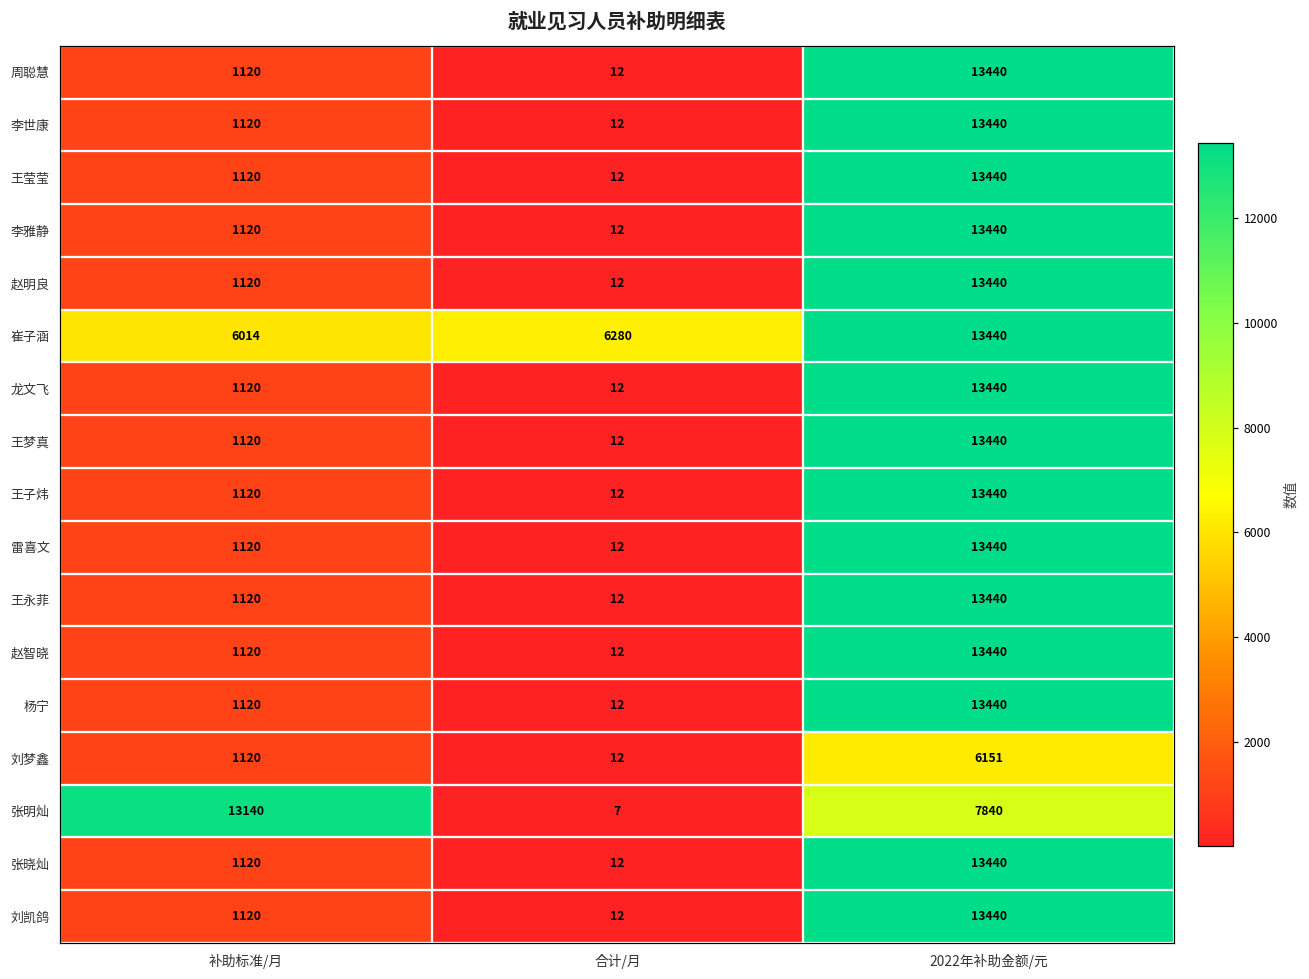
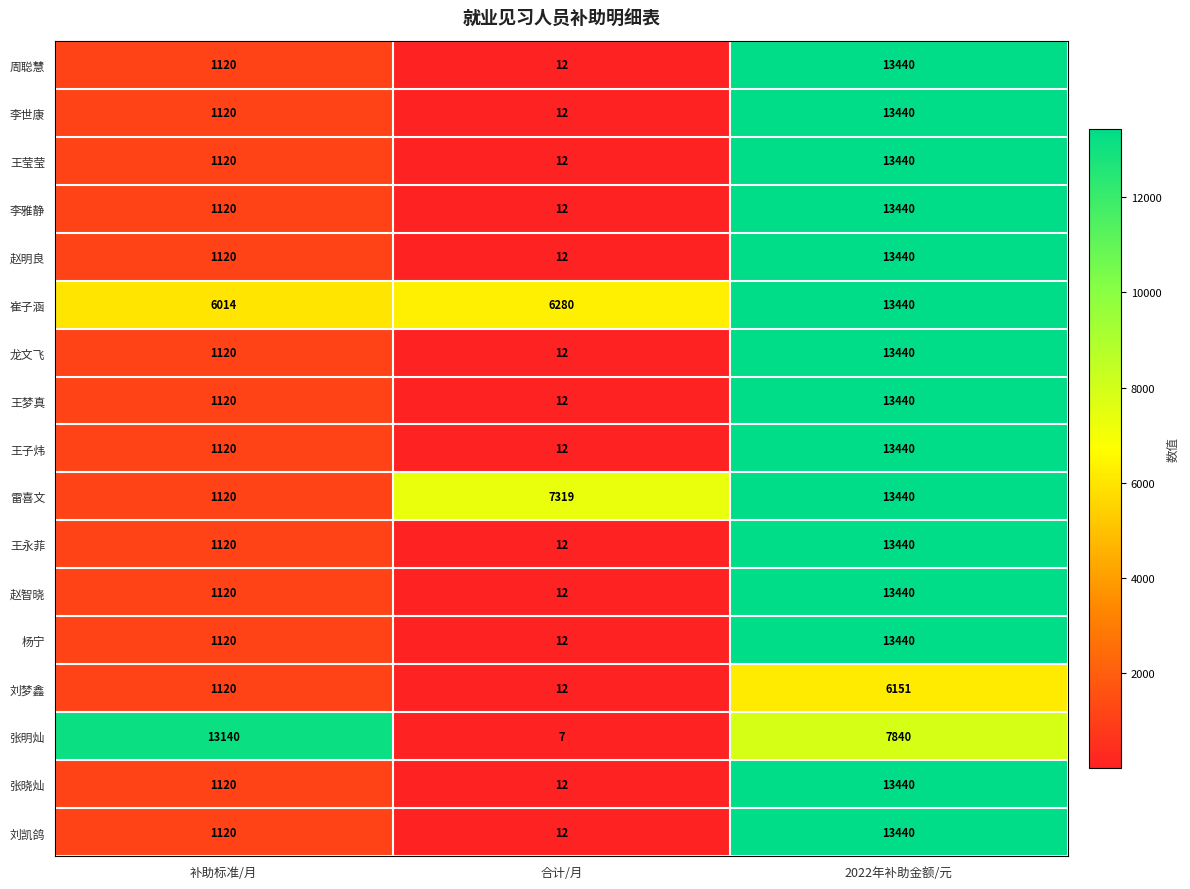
雷喜文, 合计/月: 12 -> 7319
